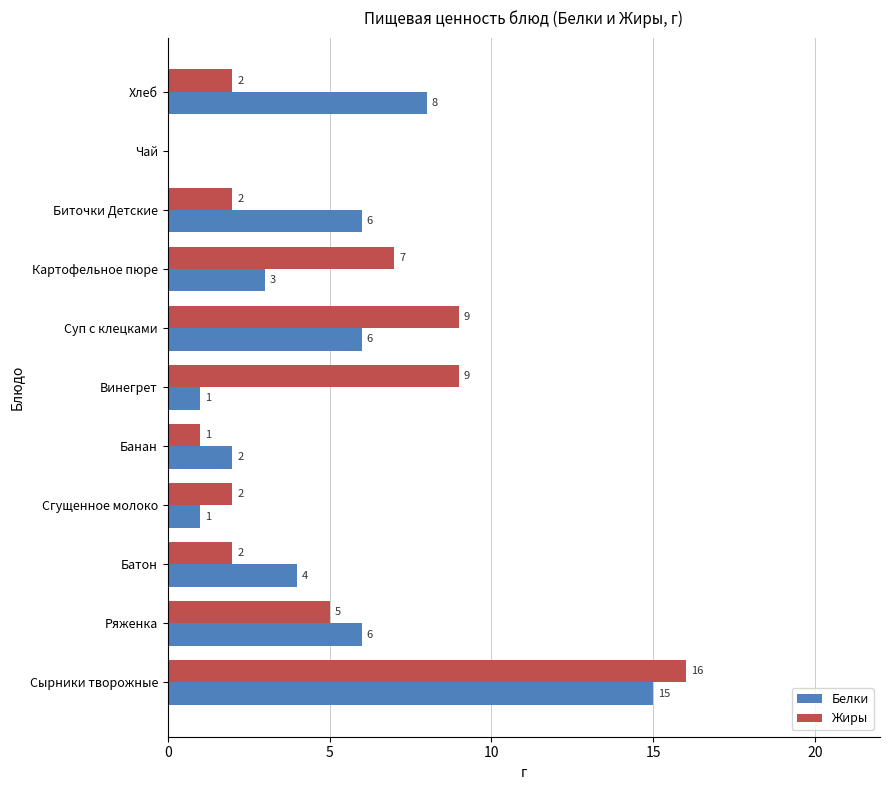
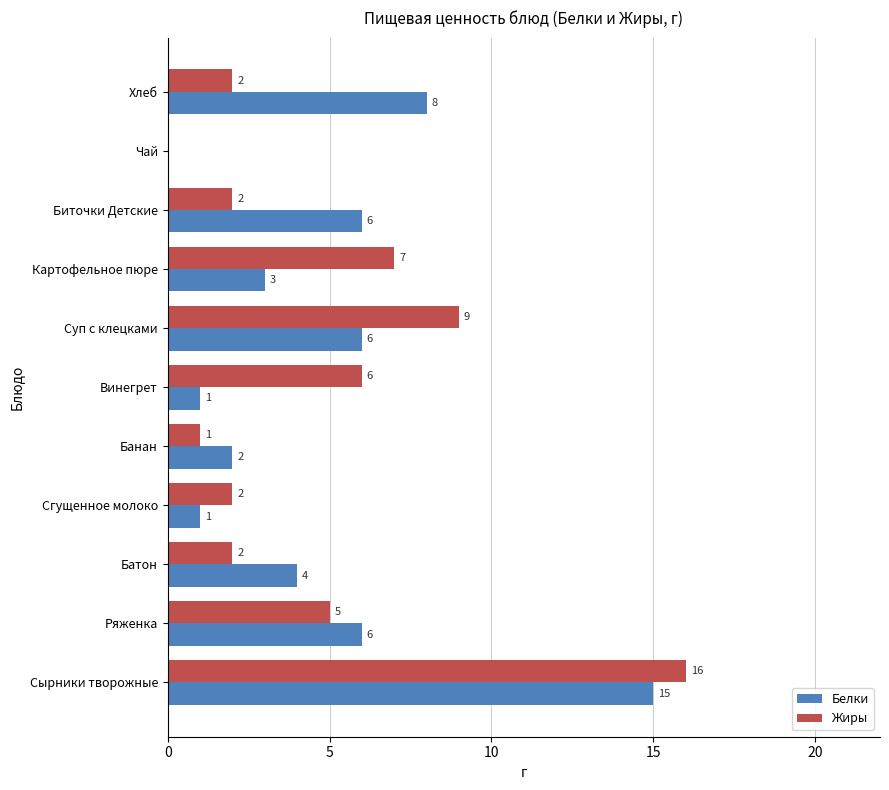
Жиры, Винегрет: 9 -> 6
